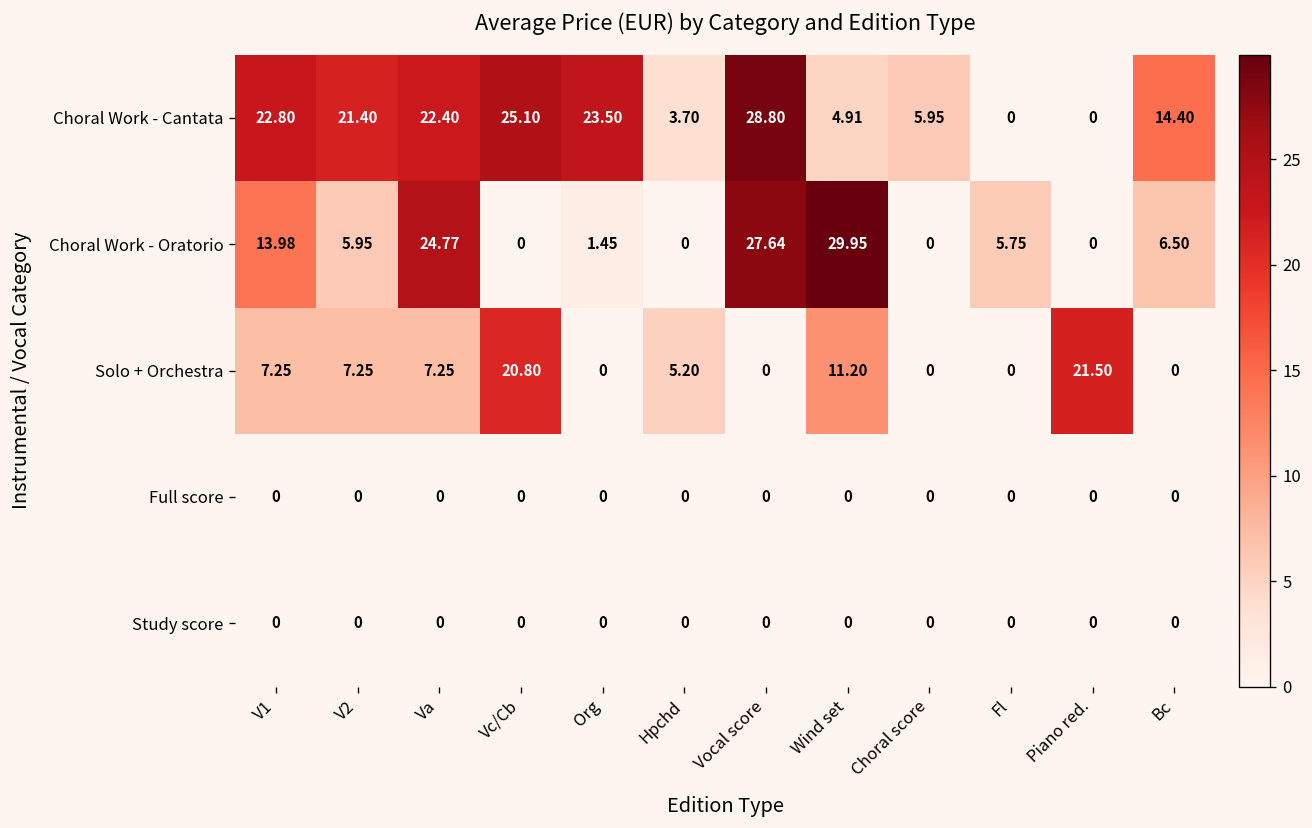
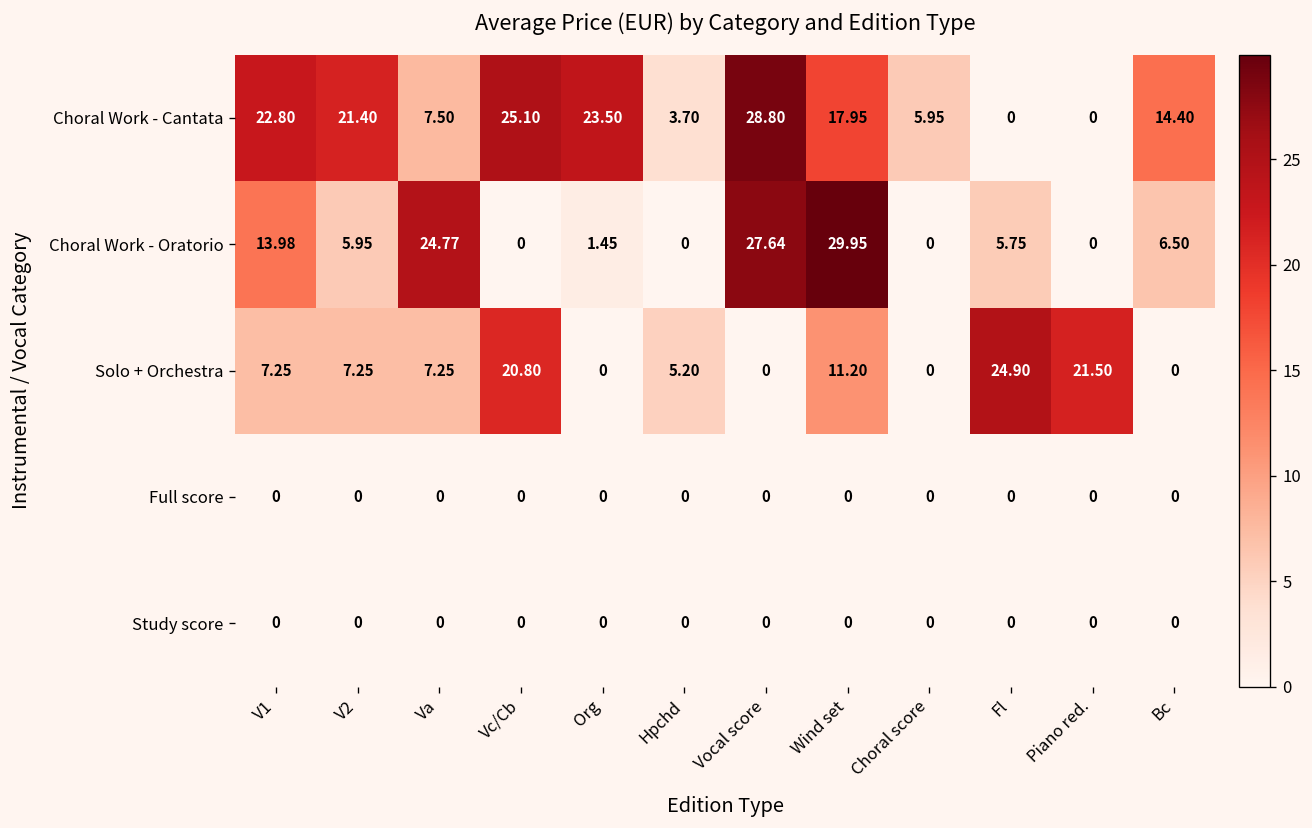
Choral Work - Cantata, Va: 22.40 -> 7.50
Choral Work - Cantata, Wind set: 4.91 -> 17.95
Solo + Orchestra, Fl: 0 -> 24.90
